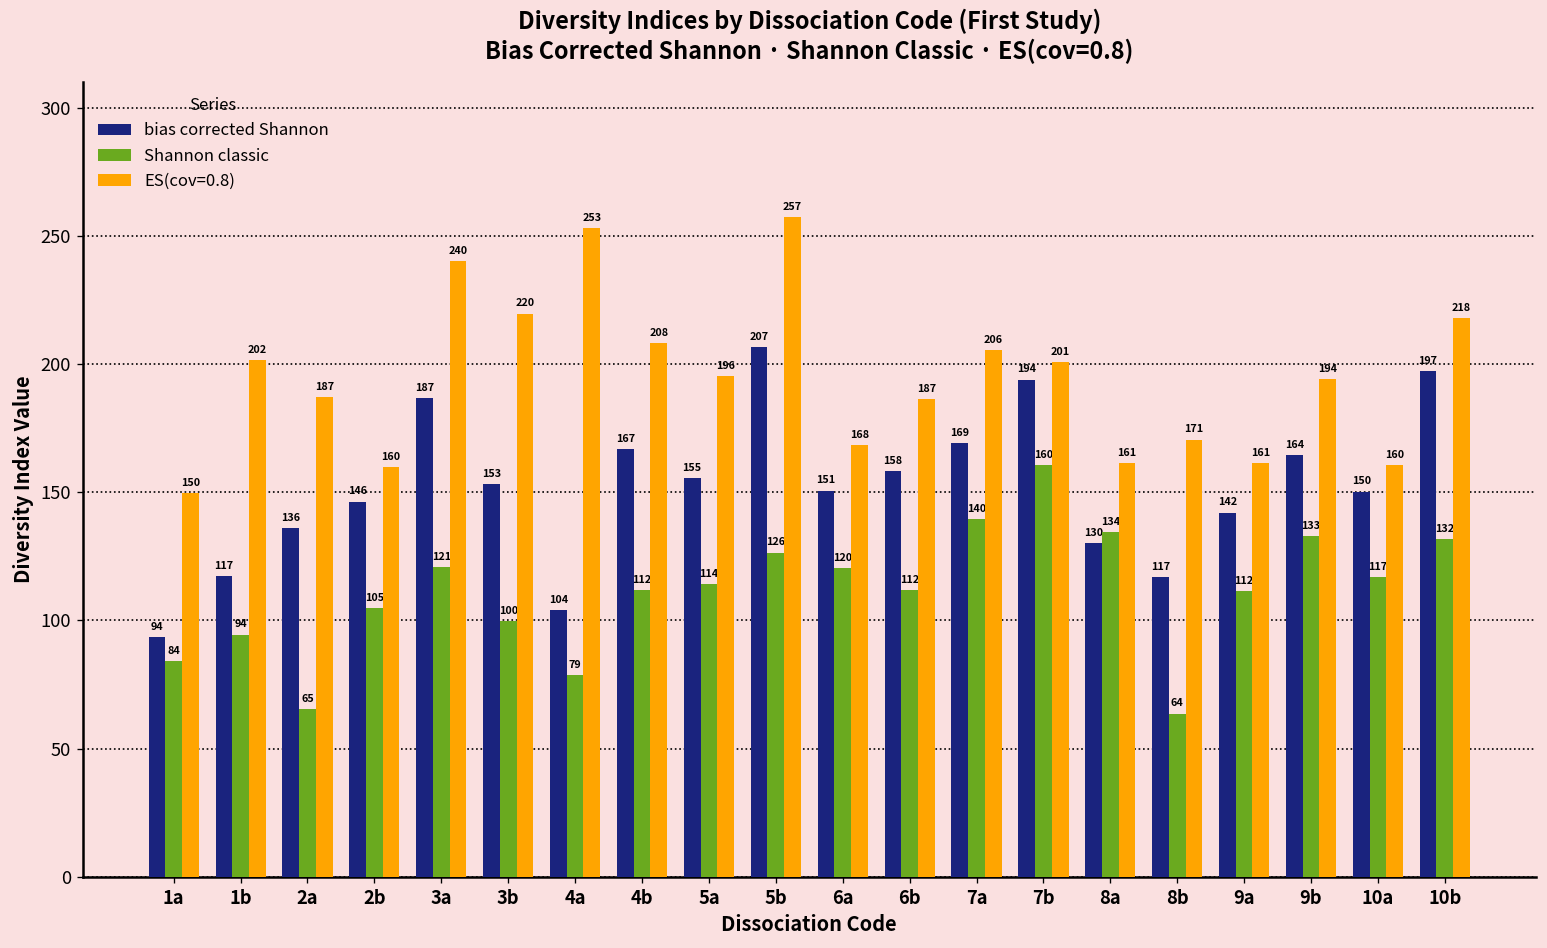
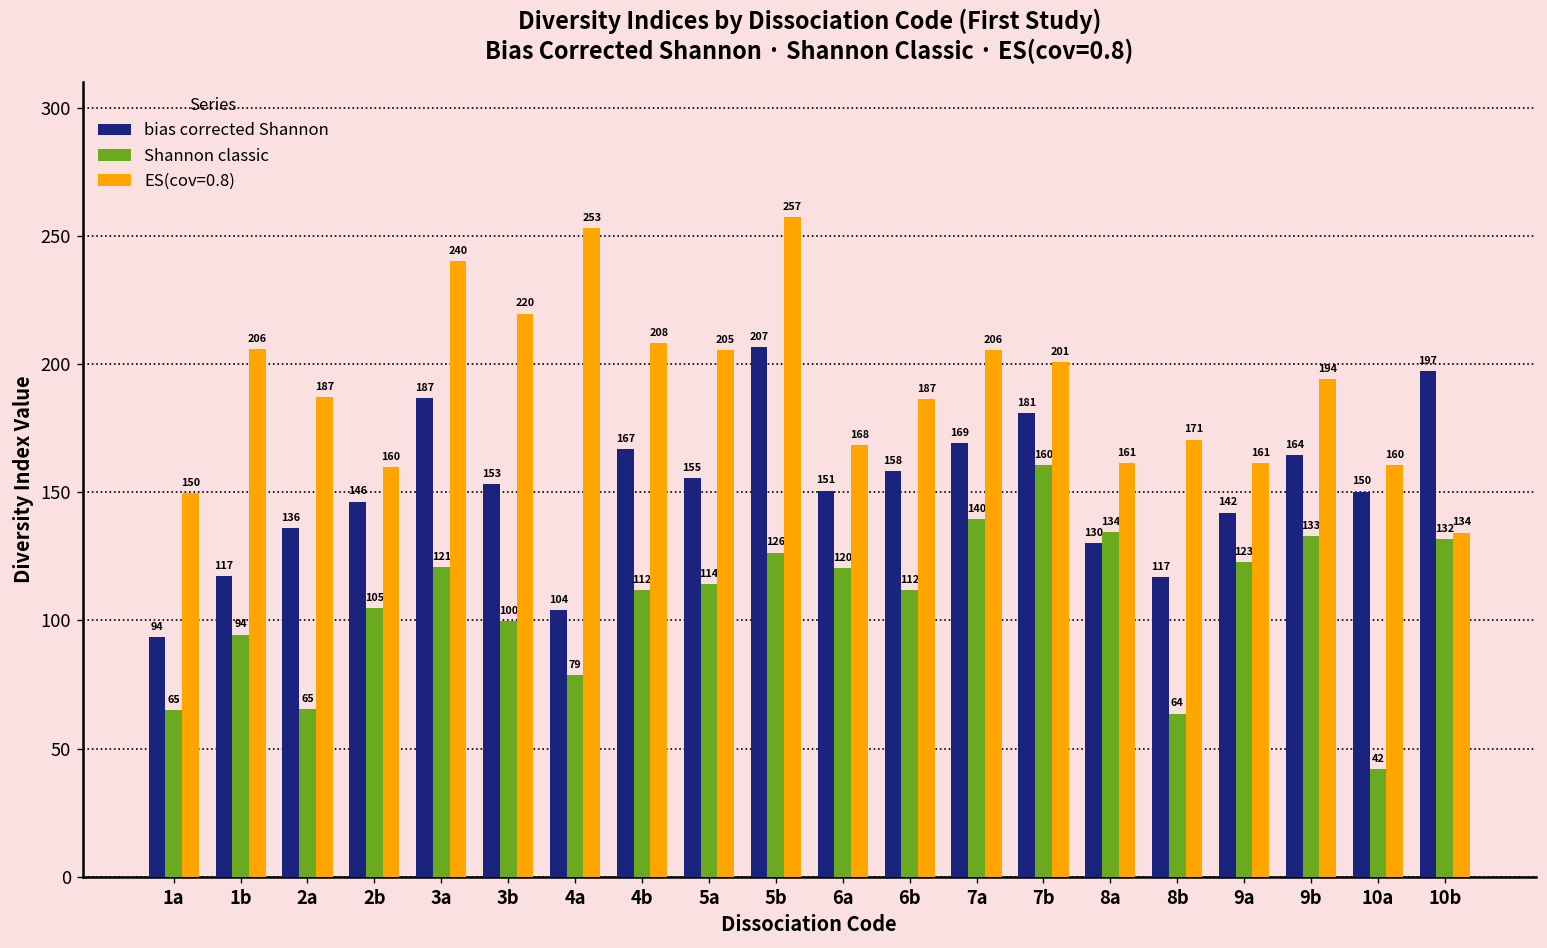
Shannon classic, 1a: 84 -> 65
ES(cov=0.8), 1b: 202 -> 206
ES(cov=0.8), 5a: 196 -> 205
bias corrected Shannon, 7b: 194 -> 181
Shannon classic, 9a: 112 -> 123
Shannon classic, 10a: 117 -> 42
ES(cov=0.8), 10b: 218 -> 134
